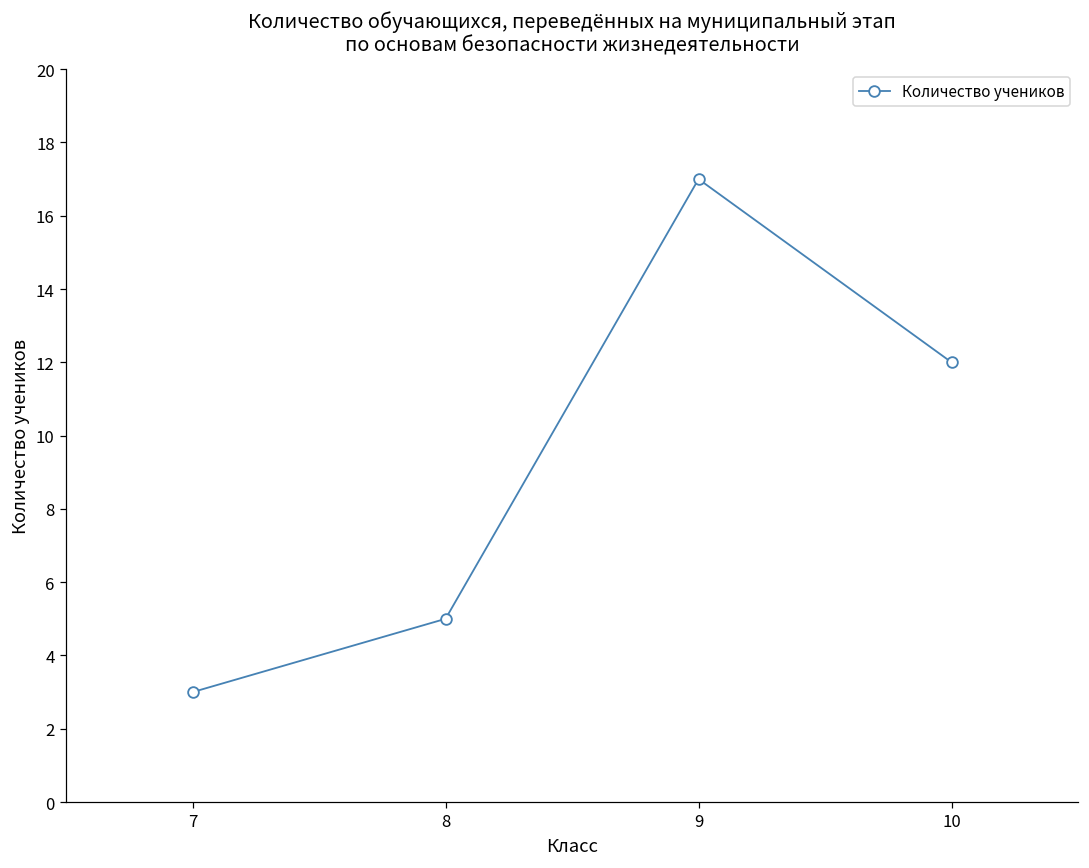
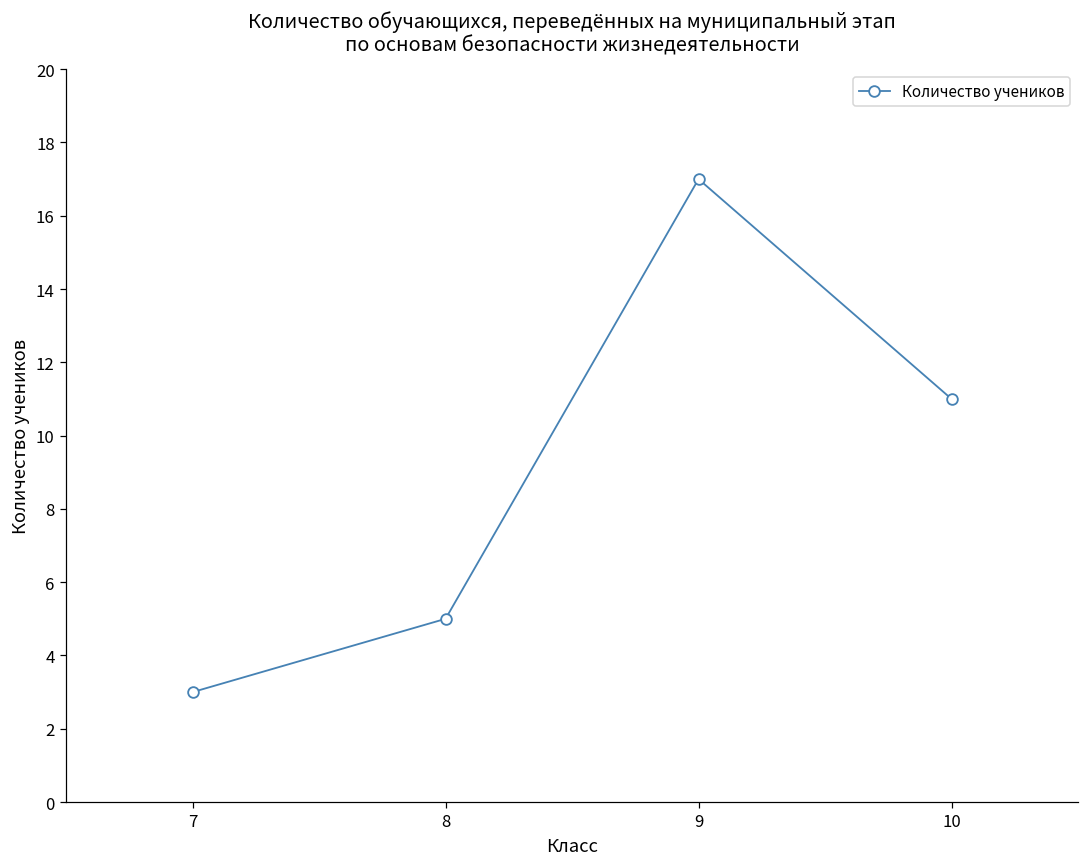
10: 12 -> 11
